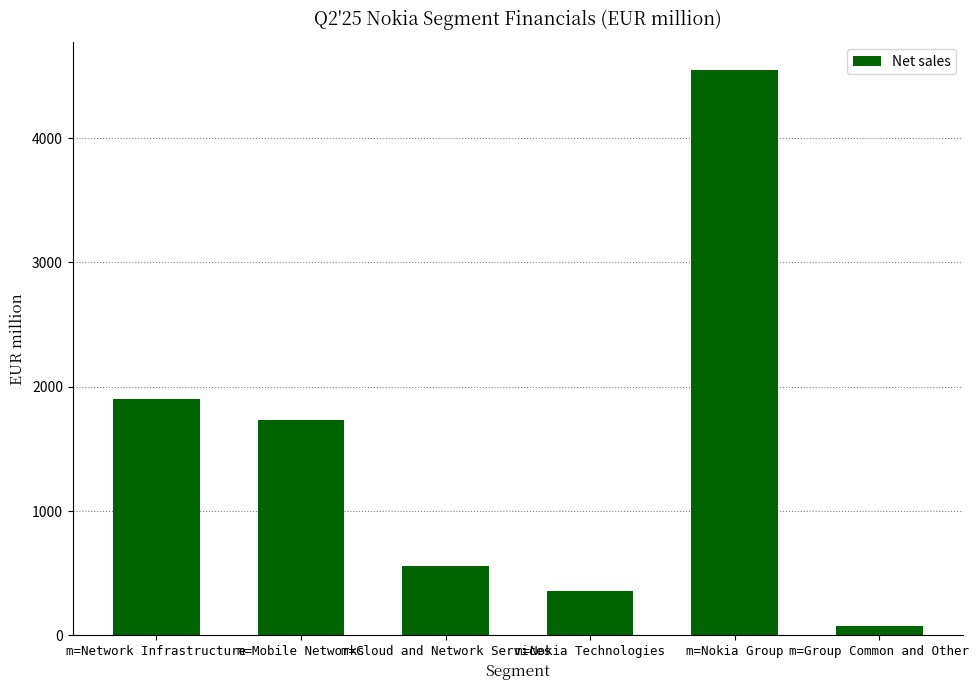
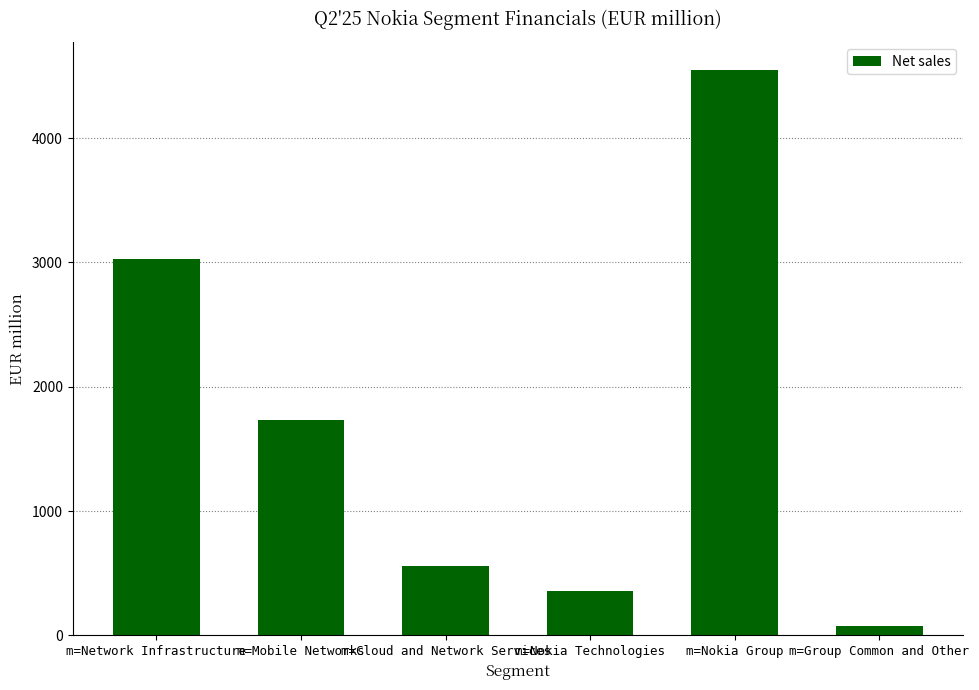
m=Network Infrastructure: 1900 -> 3030
